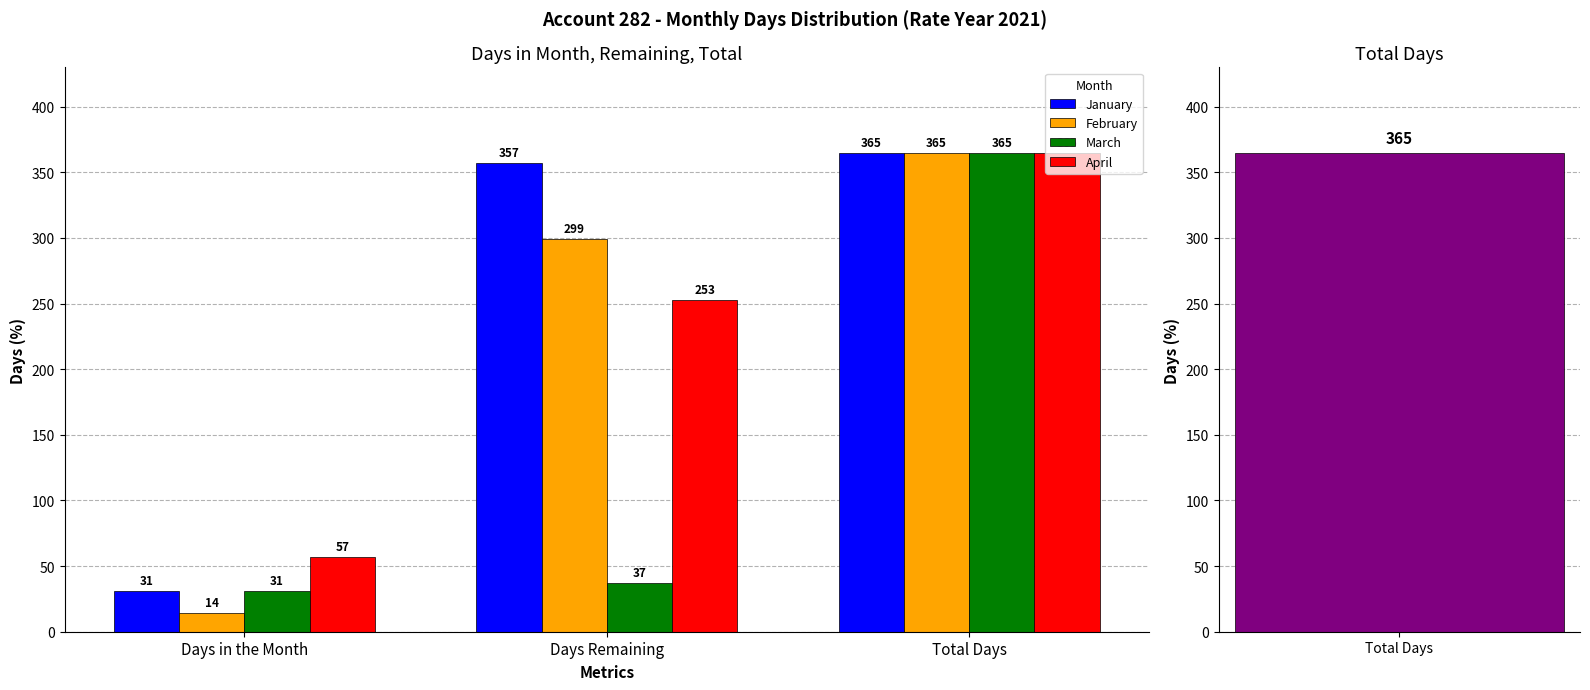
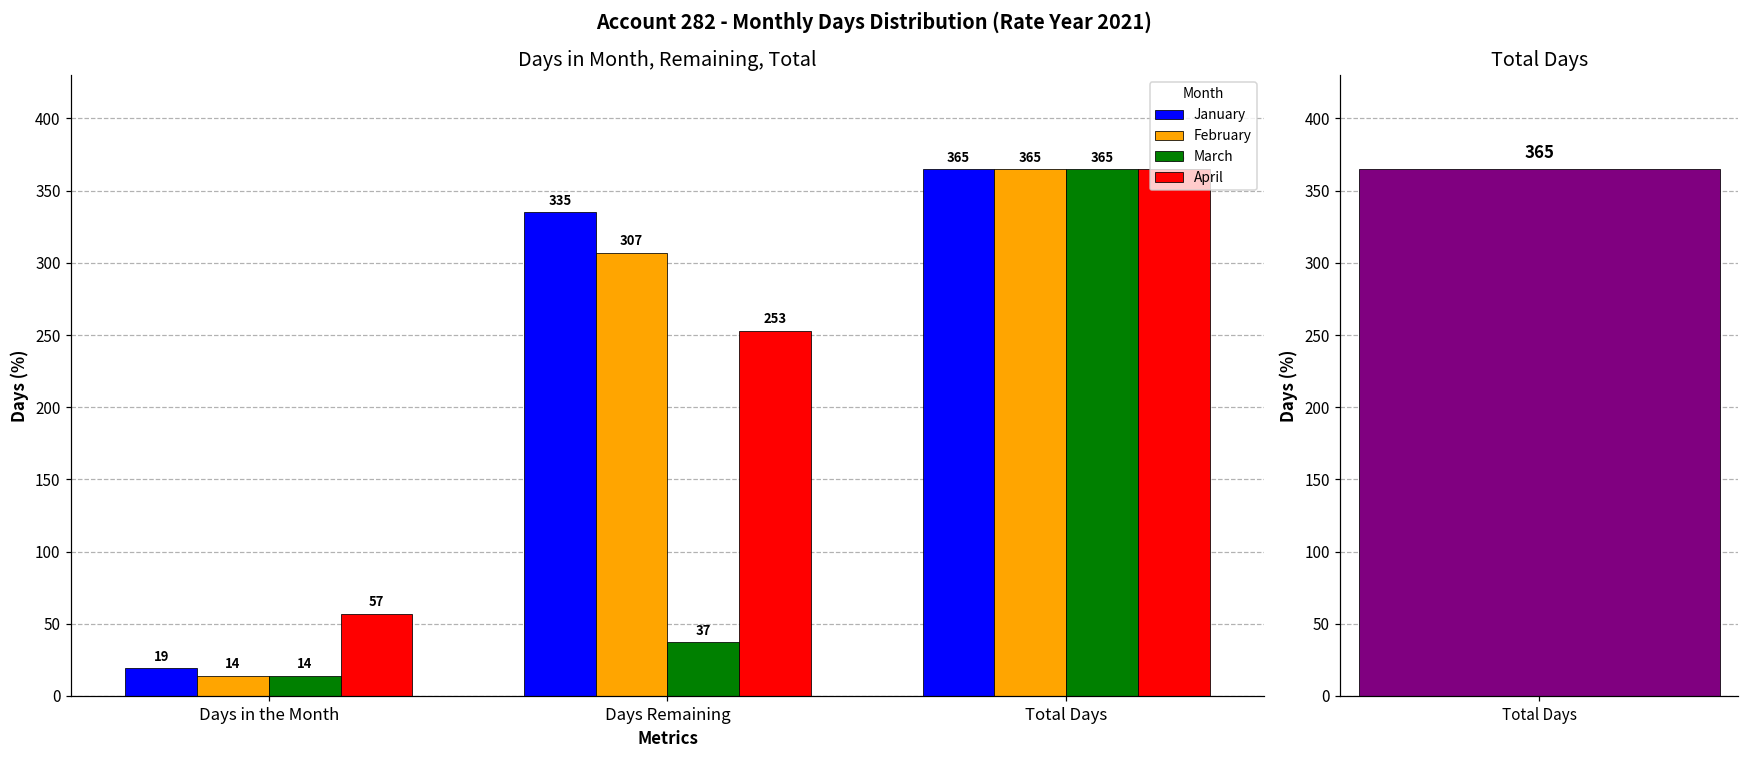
Days in Month, Remaining, Total, January, Days in the Month: 31 -> 19
Days in Month, Remaining, Total, March, Days in the Month: 31 -> 14
Days in Month, Remaining, Total, January, Days Remaining: 357 -> 335
Days in Month, Remaining, Total, February, Days Remaining: 299 -> 307
